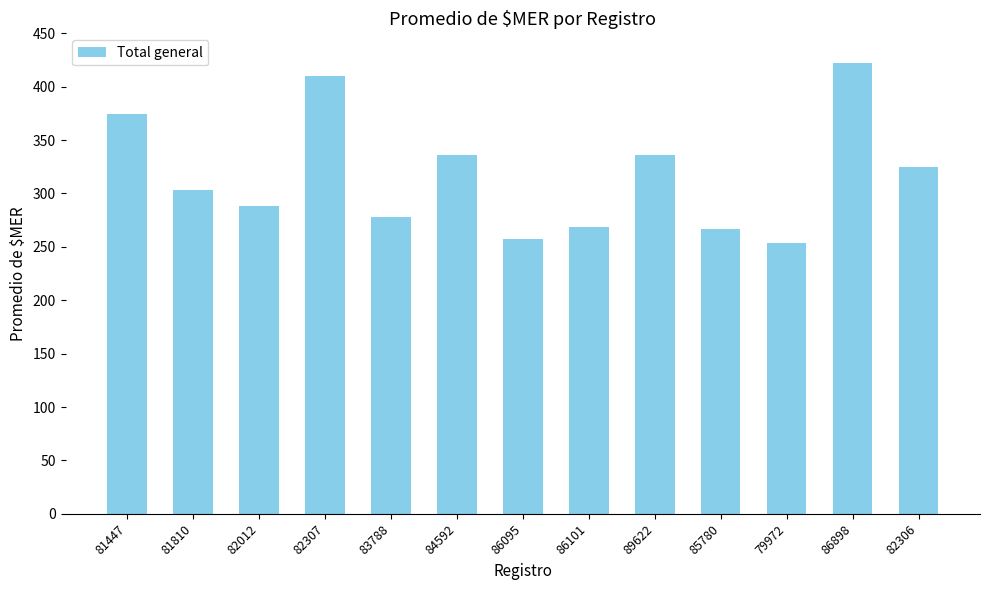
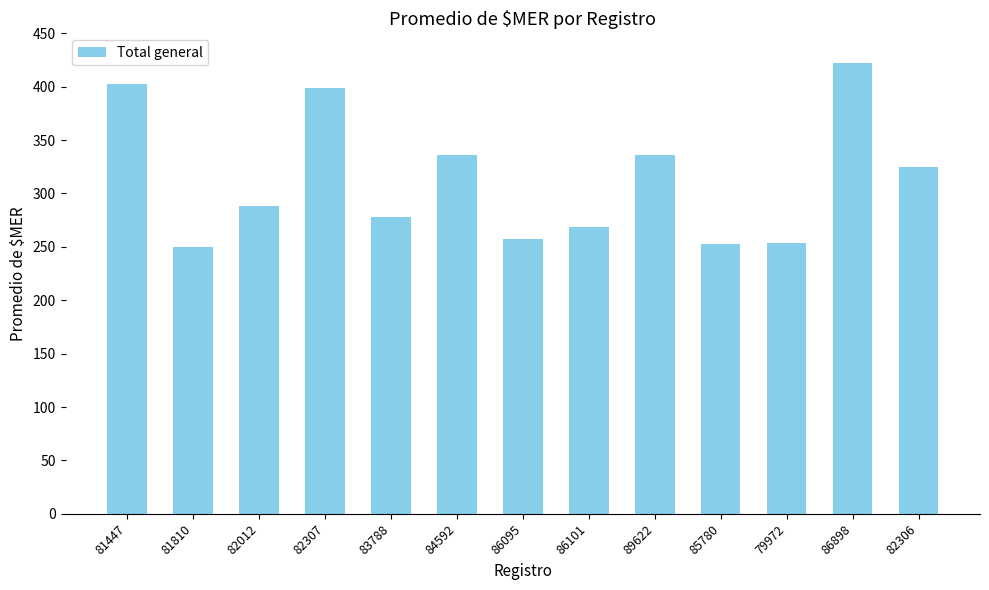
81447: 374 -> 403
81810: 303 -> 250
82307: 410 -> 399
85780: 266 -> 253
